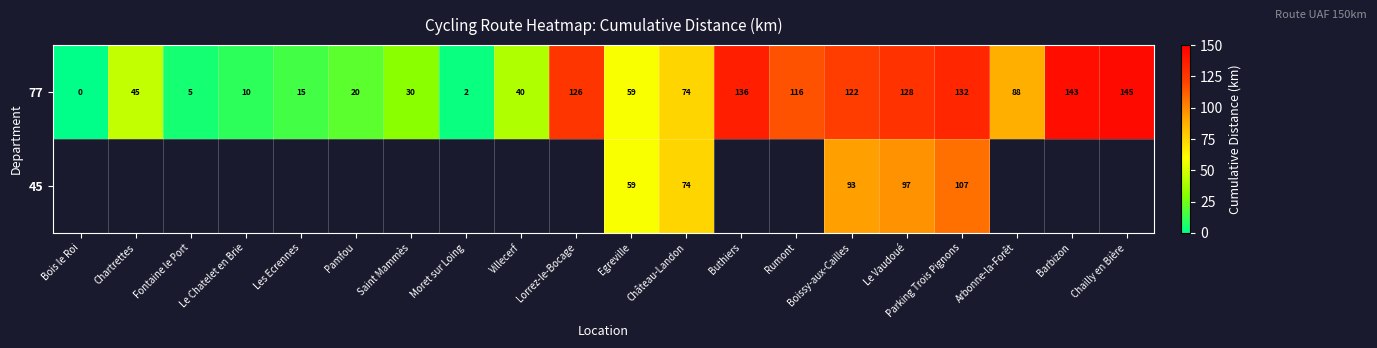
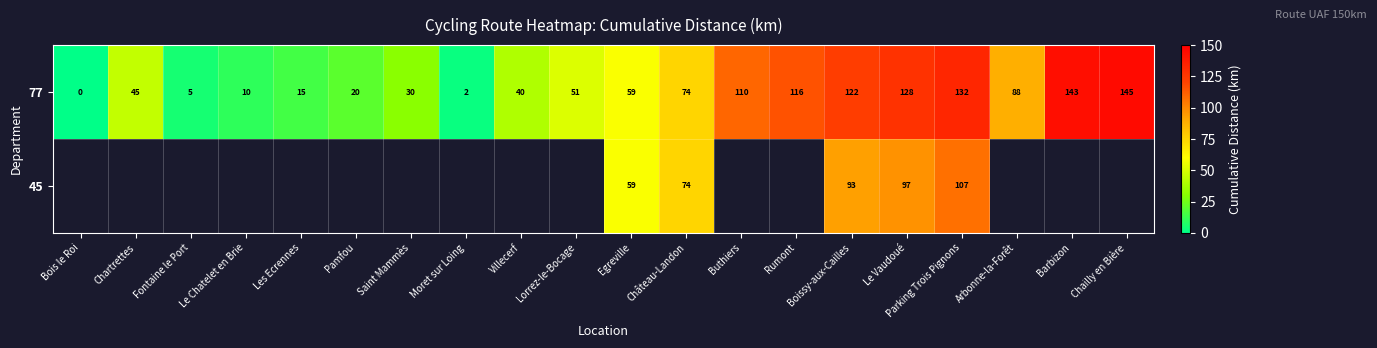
77, Lorrez-le-Bocage: 126 -> 51
77, Buthiers: 136 -> 110
